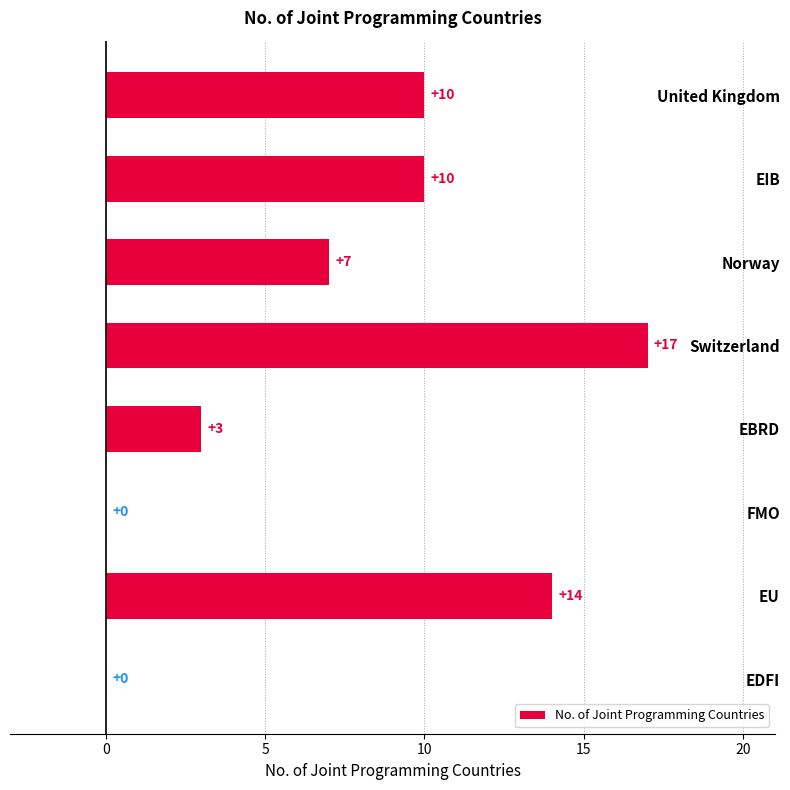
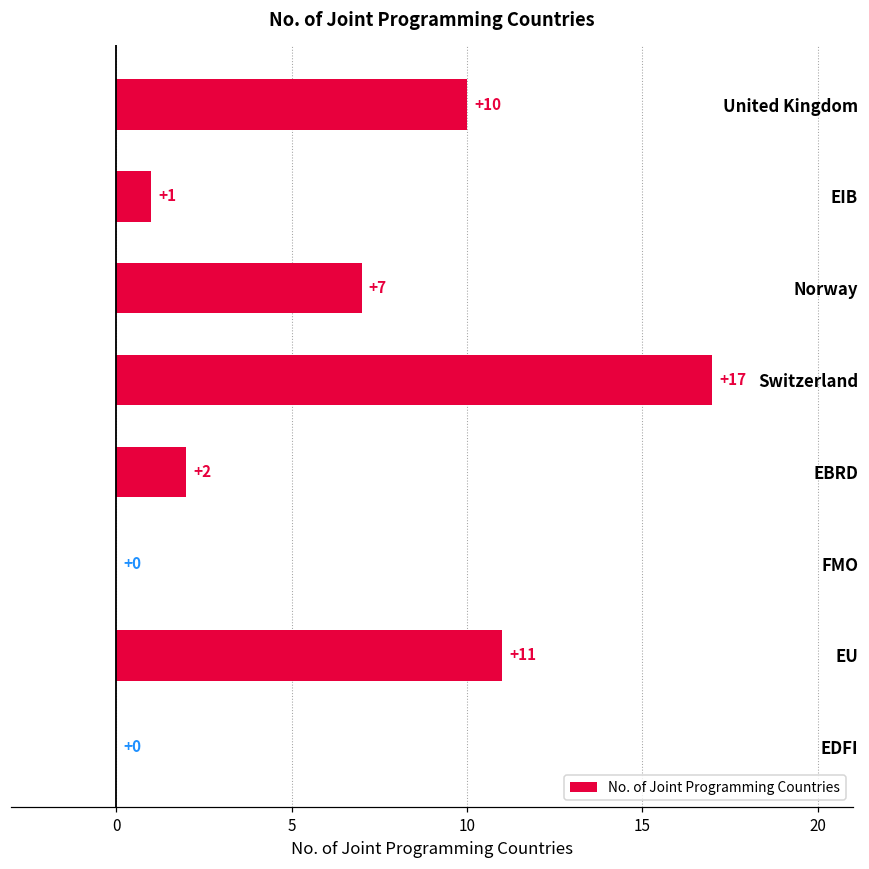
EIB: +10 -> +1
EBRD: +3 -> +2
EU: +14 -> +11
